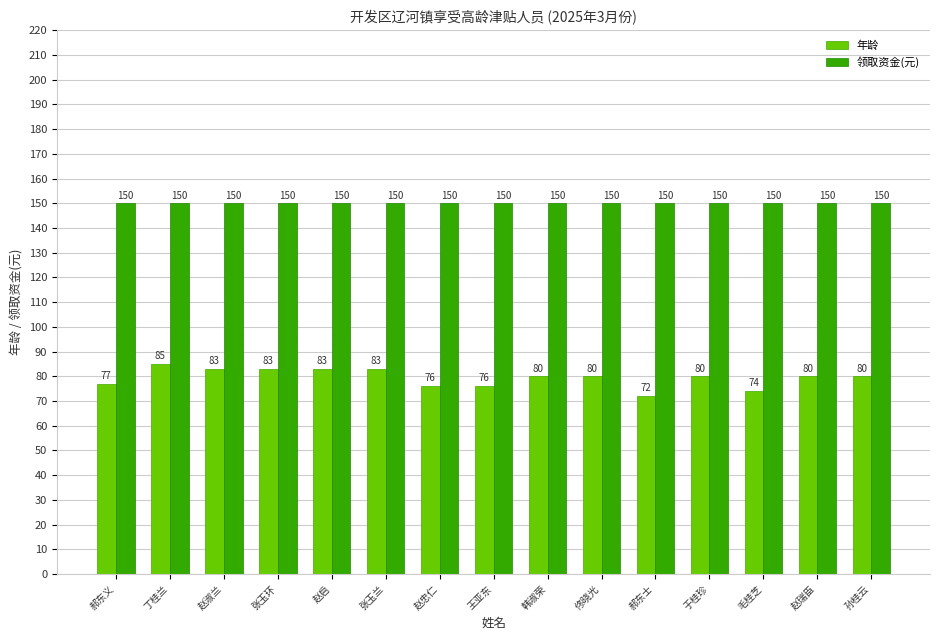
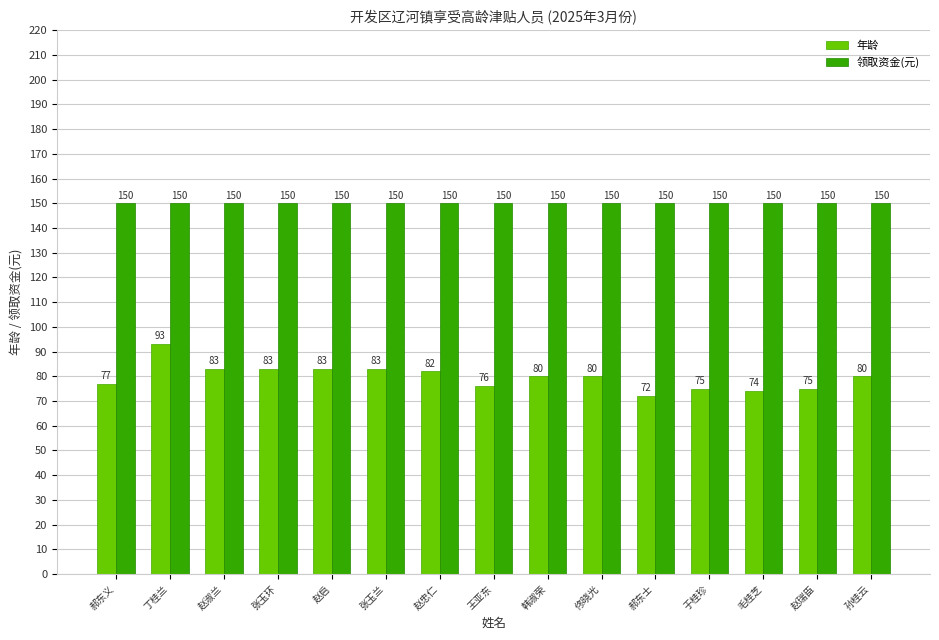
年龄, 丁桂兰: 85 -> 93
年龄, 赵忠仁: 76 -> 82
年龄, 于桂珍: 80 -> 75
年龄, 赵瑞臣: 80 -> 75
